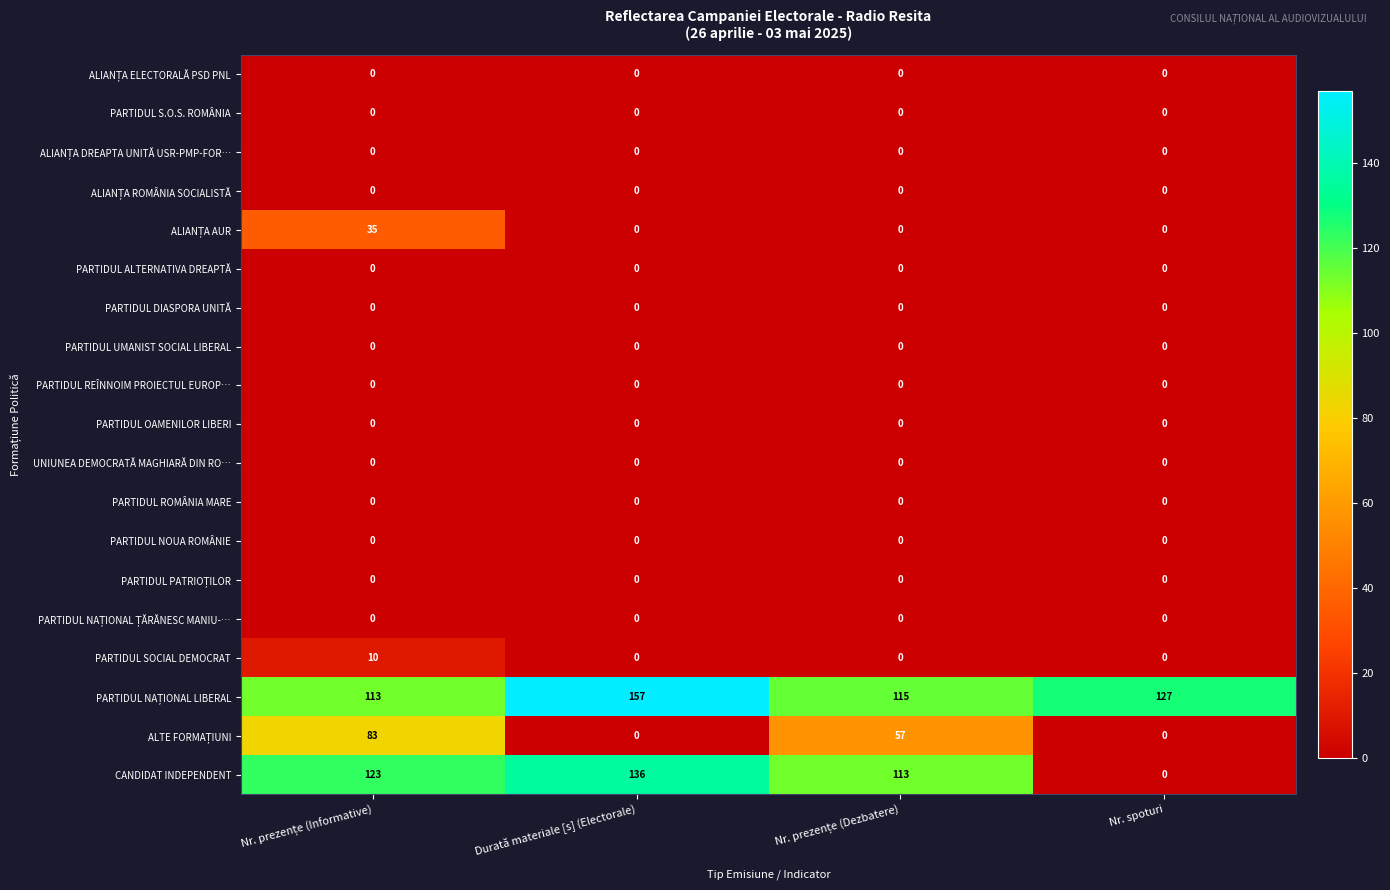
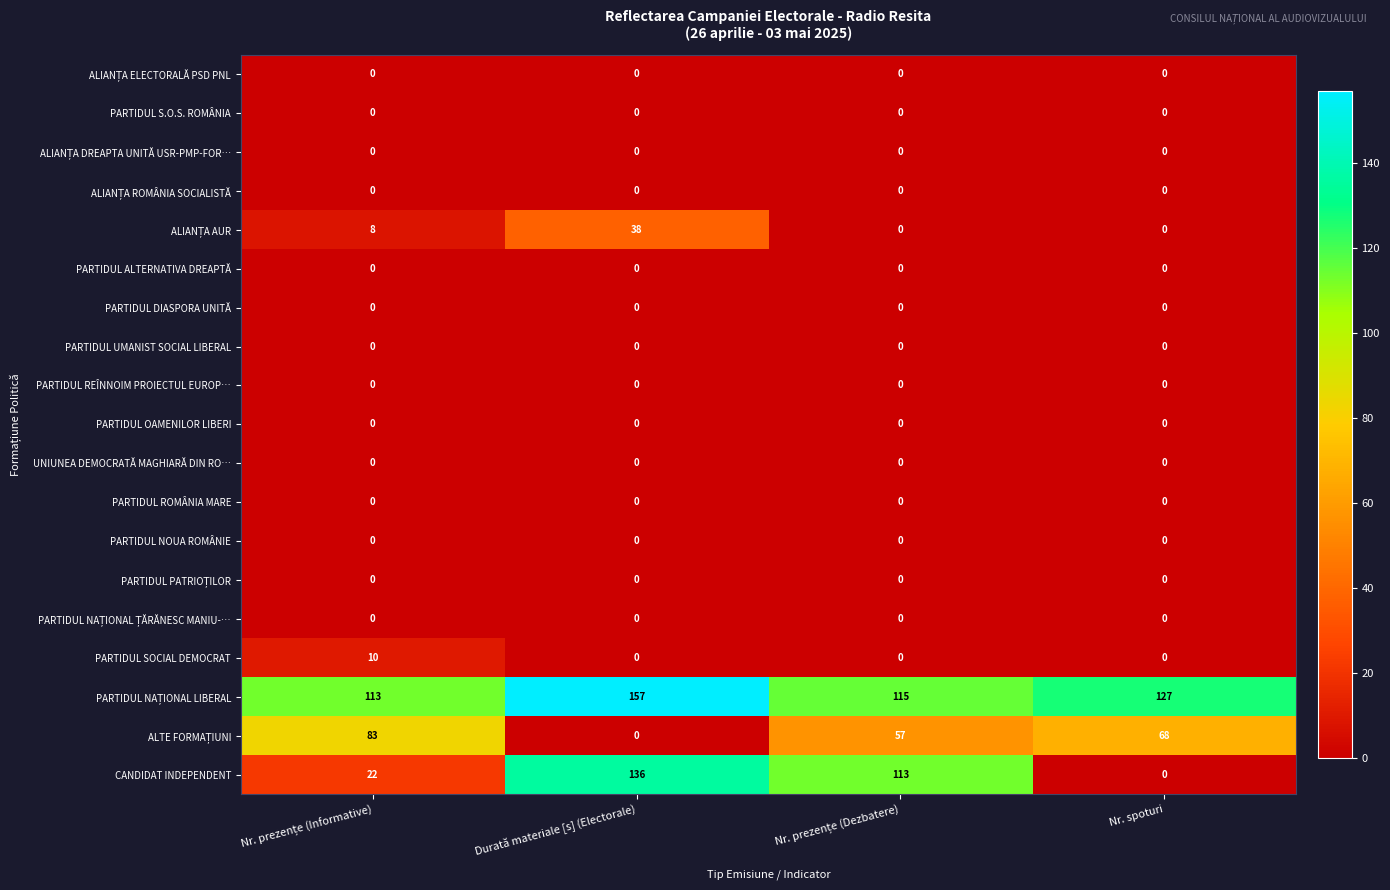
ALIANȚA AUR, Nr. prezențe (Informative): 35 -> 8
ALIANȚA AUR, Durată materiale [s] (Electorale): 0 -> 38
ALTE FORMAȚIUNI, Nr. spoturi: 0 -> 68
CANDIDAT INDEPENDENT, Nr. prezențe (Informative): 123 -> 22
